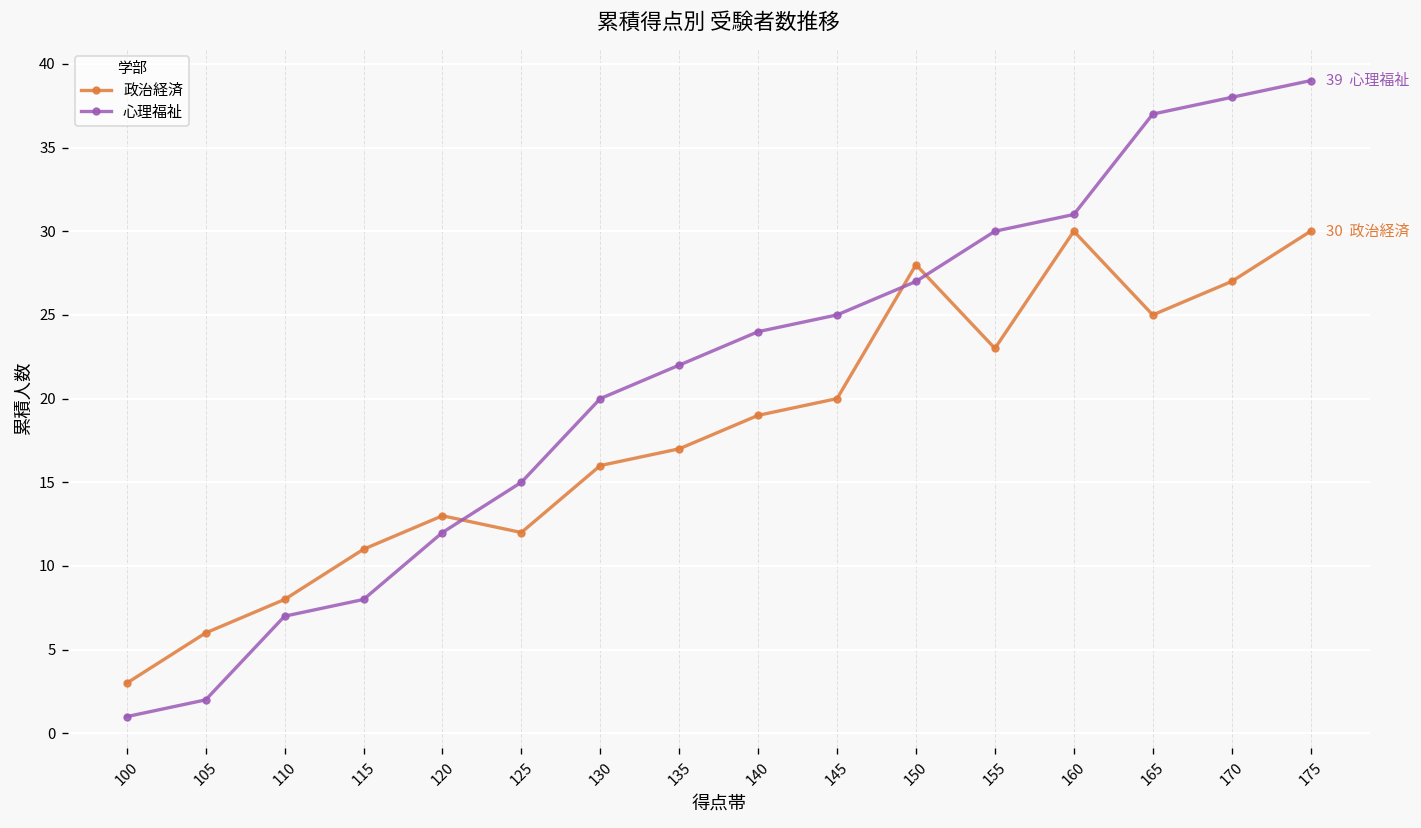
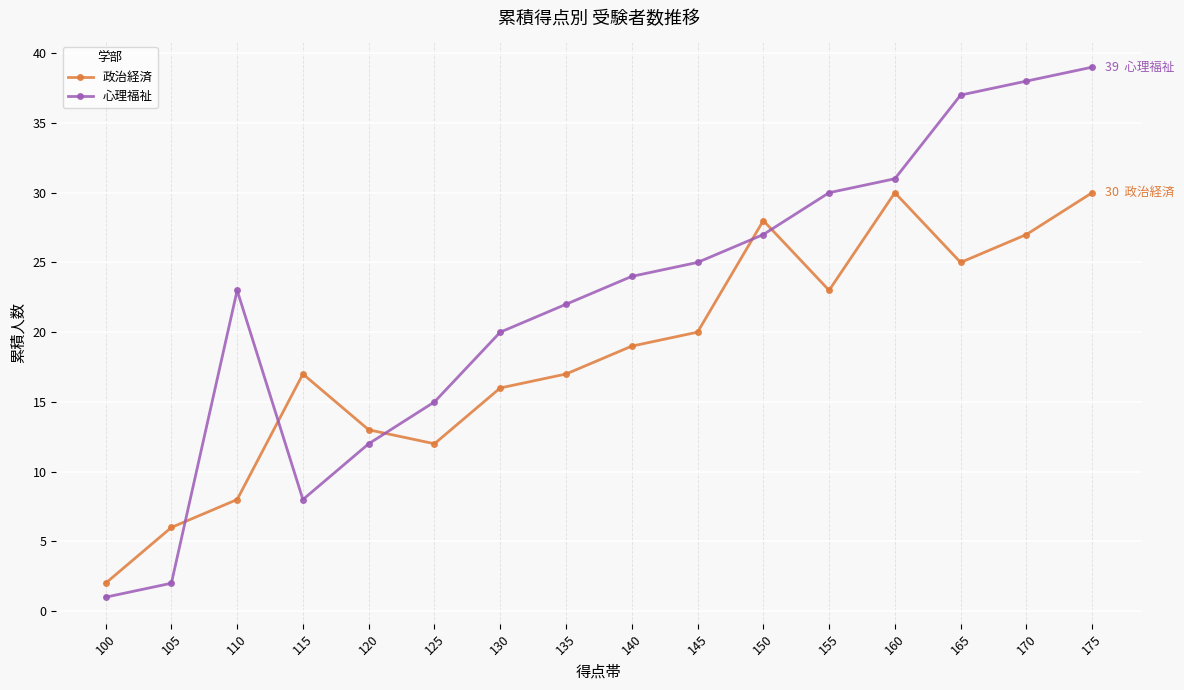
政治経済, 100: 3 -> 2
心理福祉, 110: 7 -> 23
政治経済, 115: 11 -> 17
